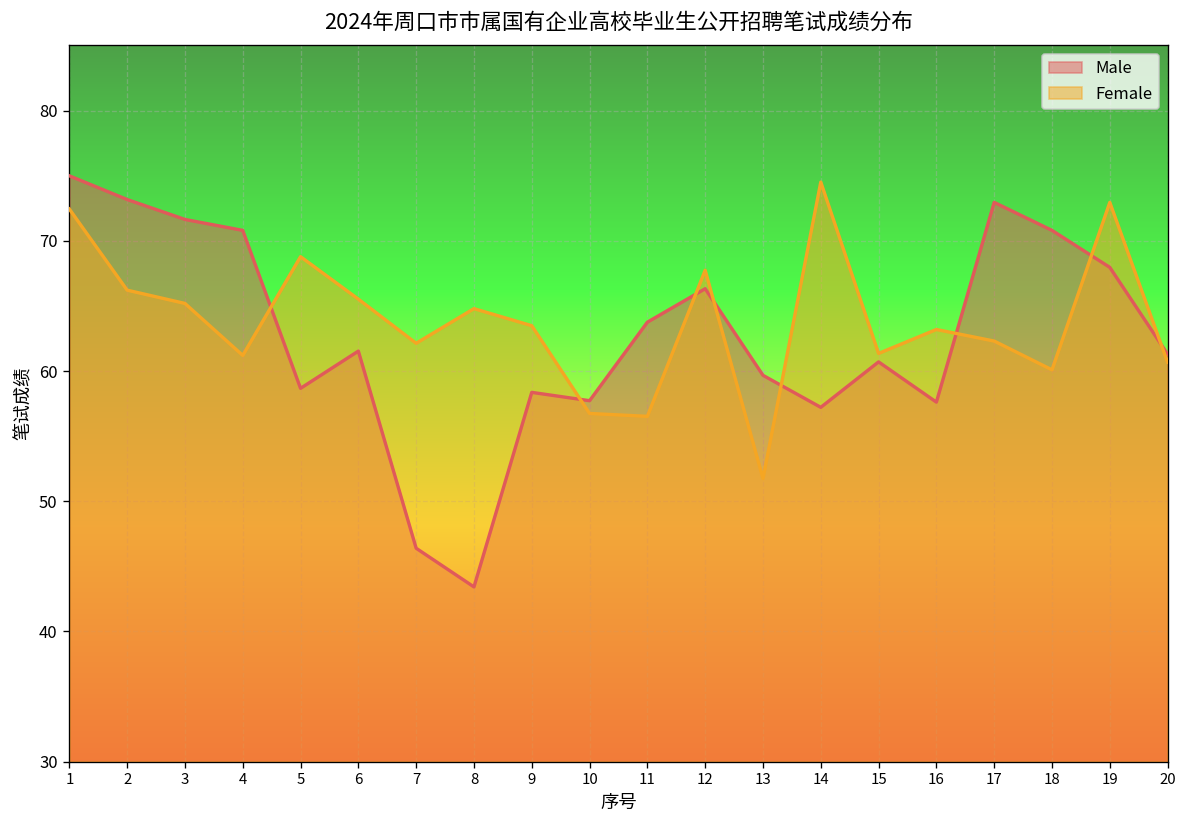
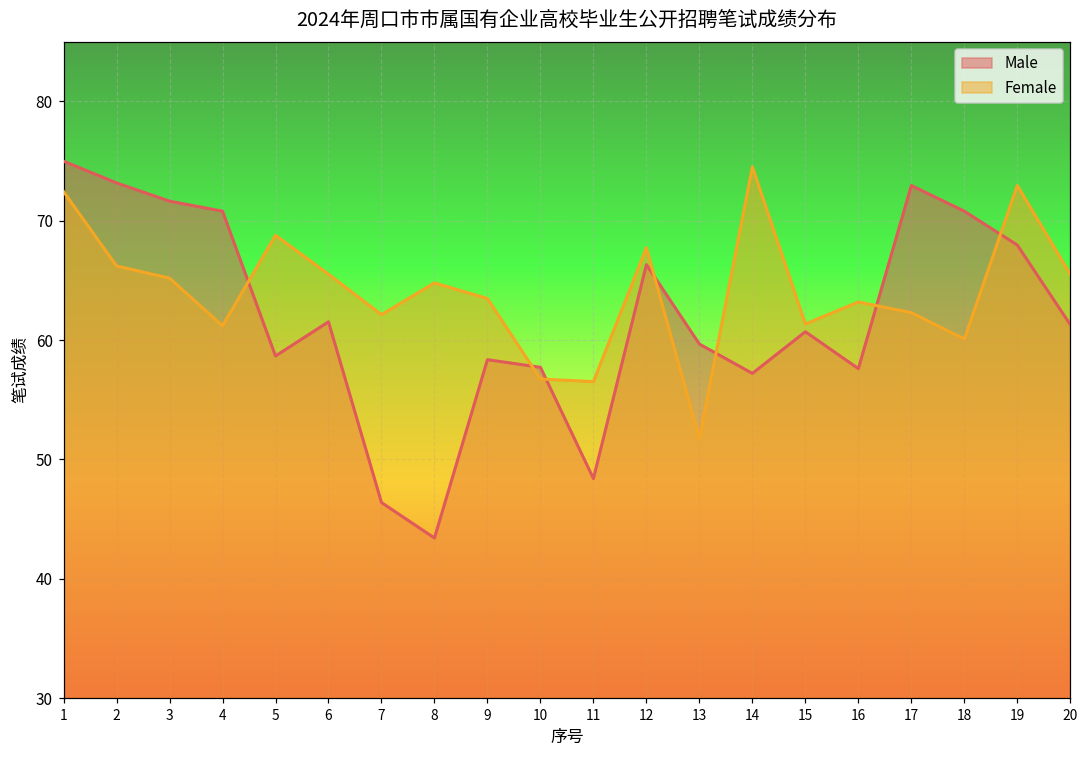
Male, 11: 63.8 -> 48.4
Female, 20: 60.7 -> 65.5
